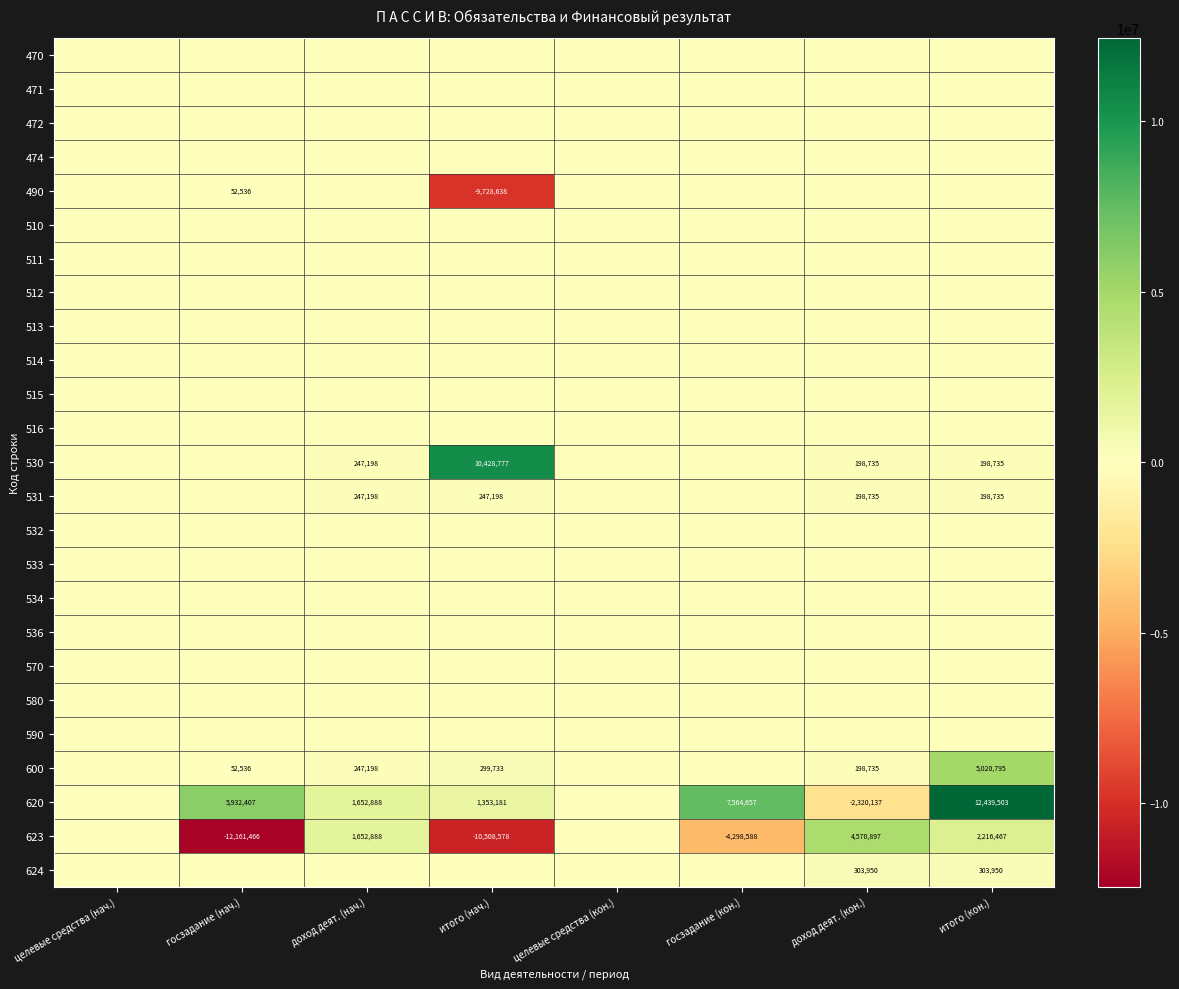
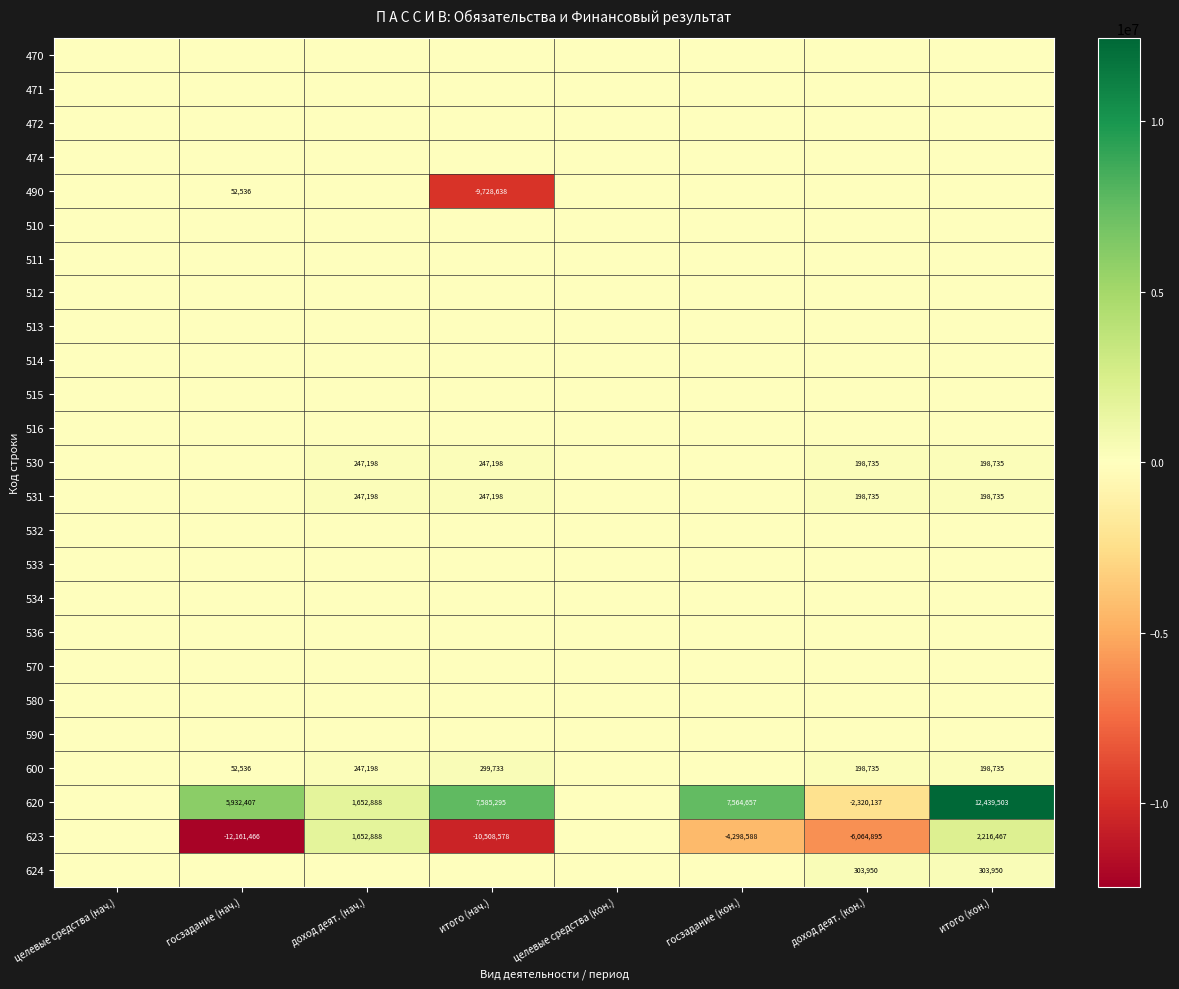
530, итого (нач.): 10,428,777 -> 247,198
600, итого (кон.): 5,020,795 -> 198,735
620, итого (нач.): 1,353,181 -> 7,585,295
623, доход деят. (кон.): 4,570,897 -> -6,064,895
